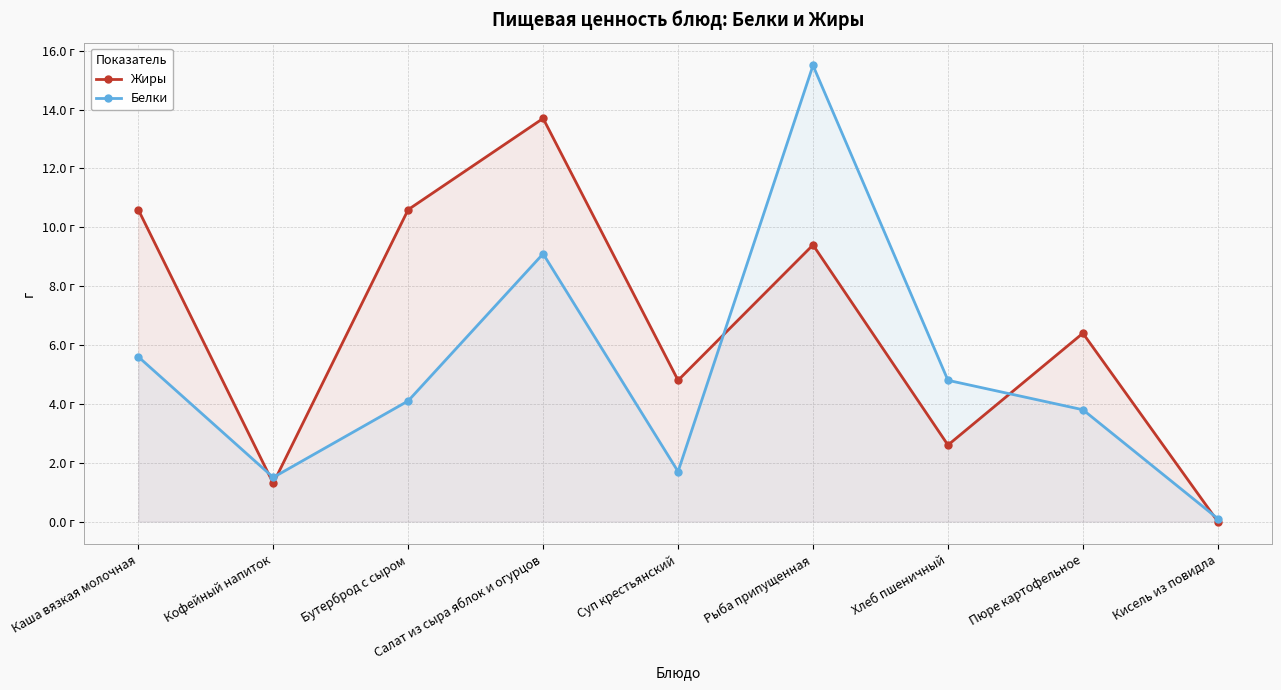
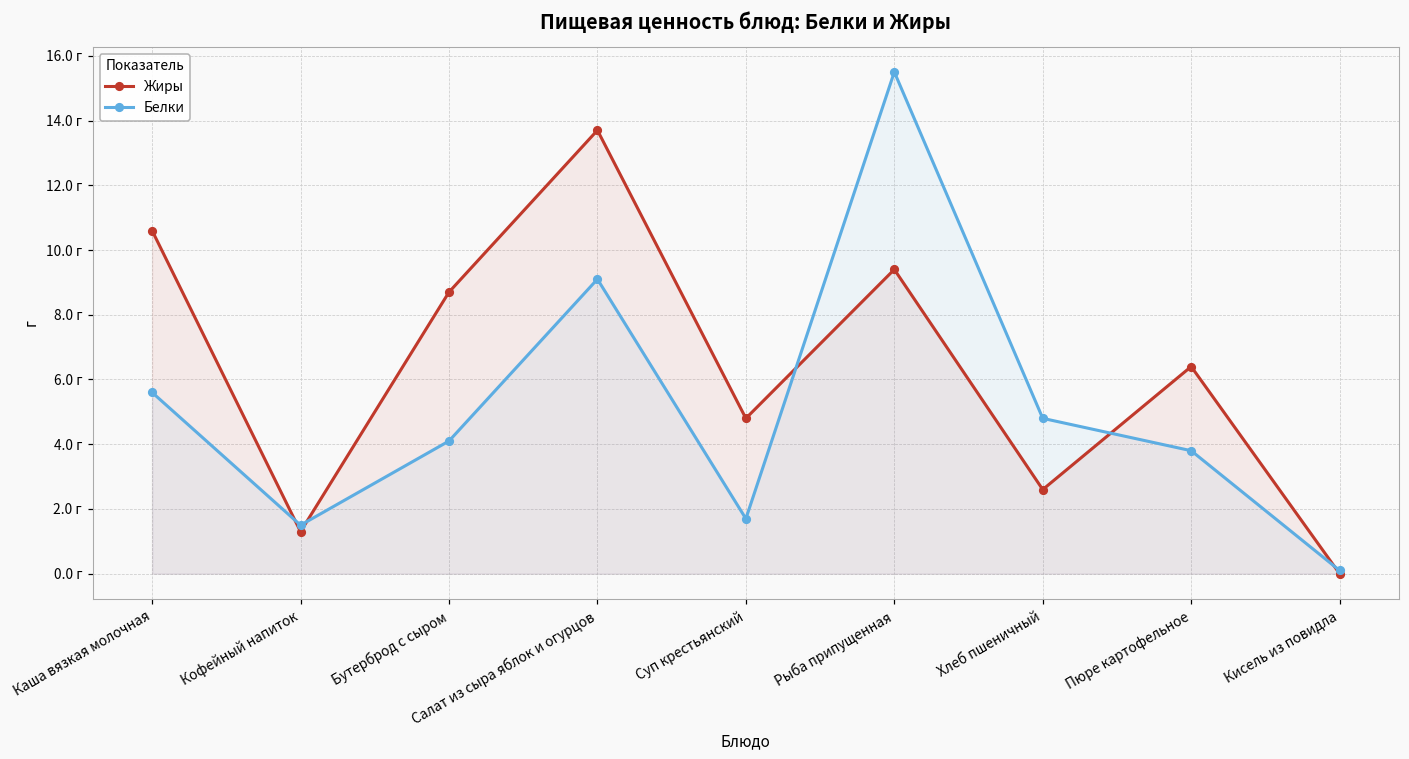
Жиры, Бутерброд с сыром: 10.6 г -> 8.7 г
